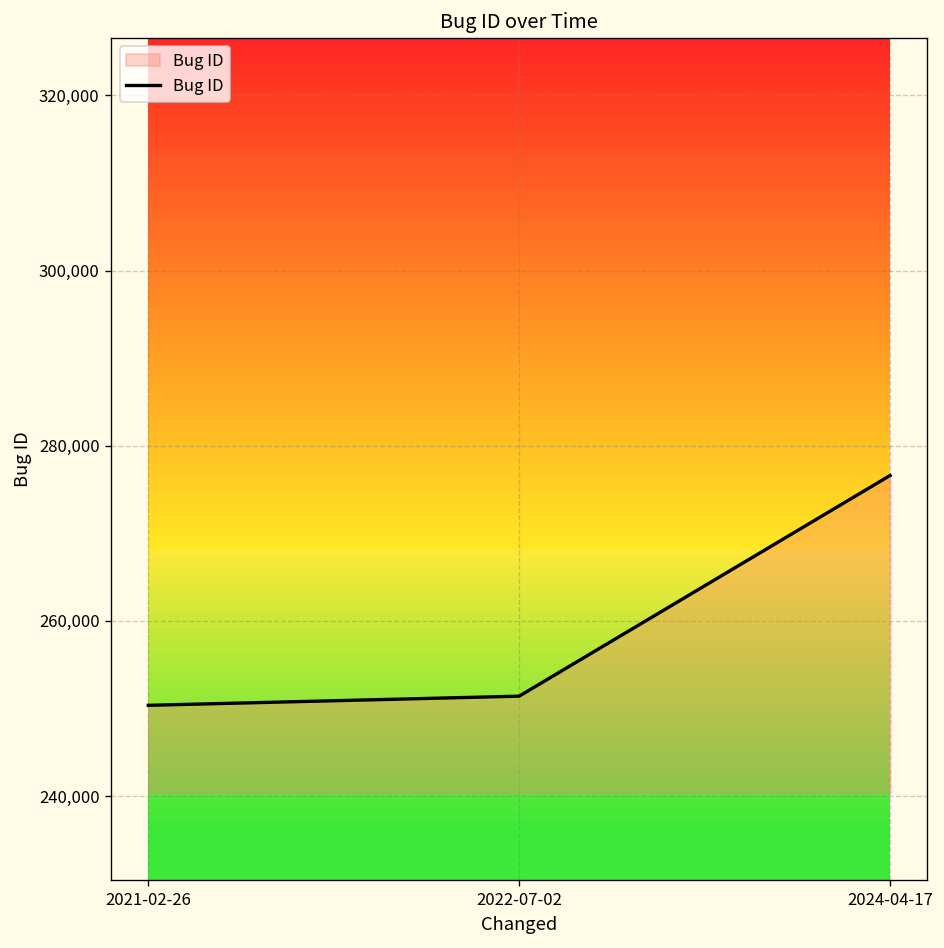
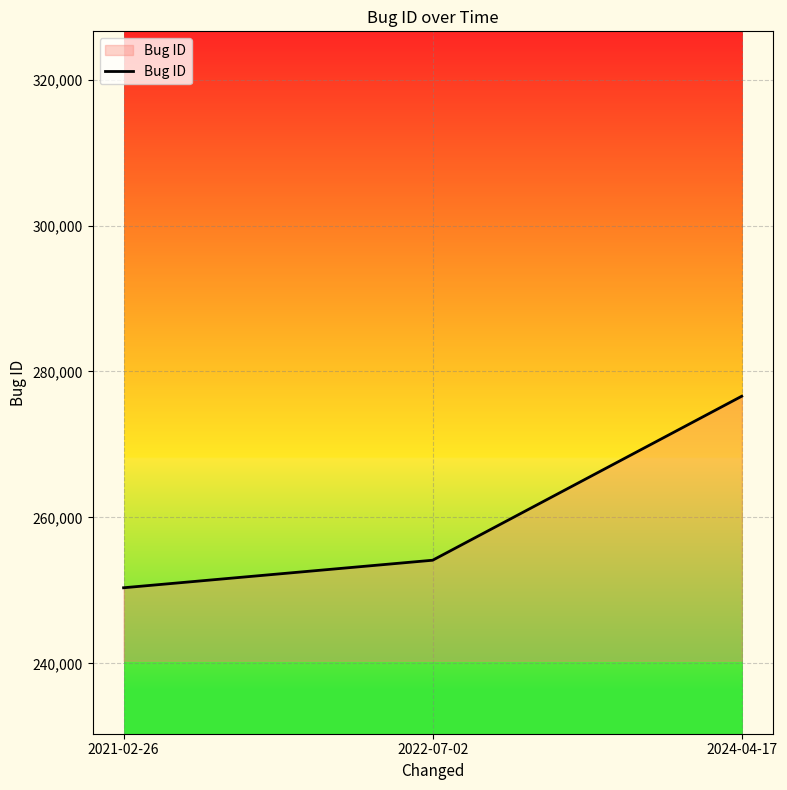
2022-07-02: 251,000 -> 254,000
